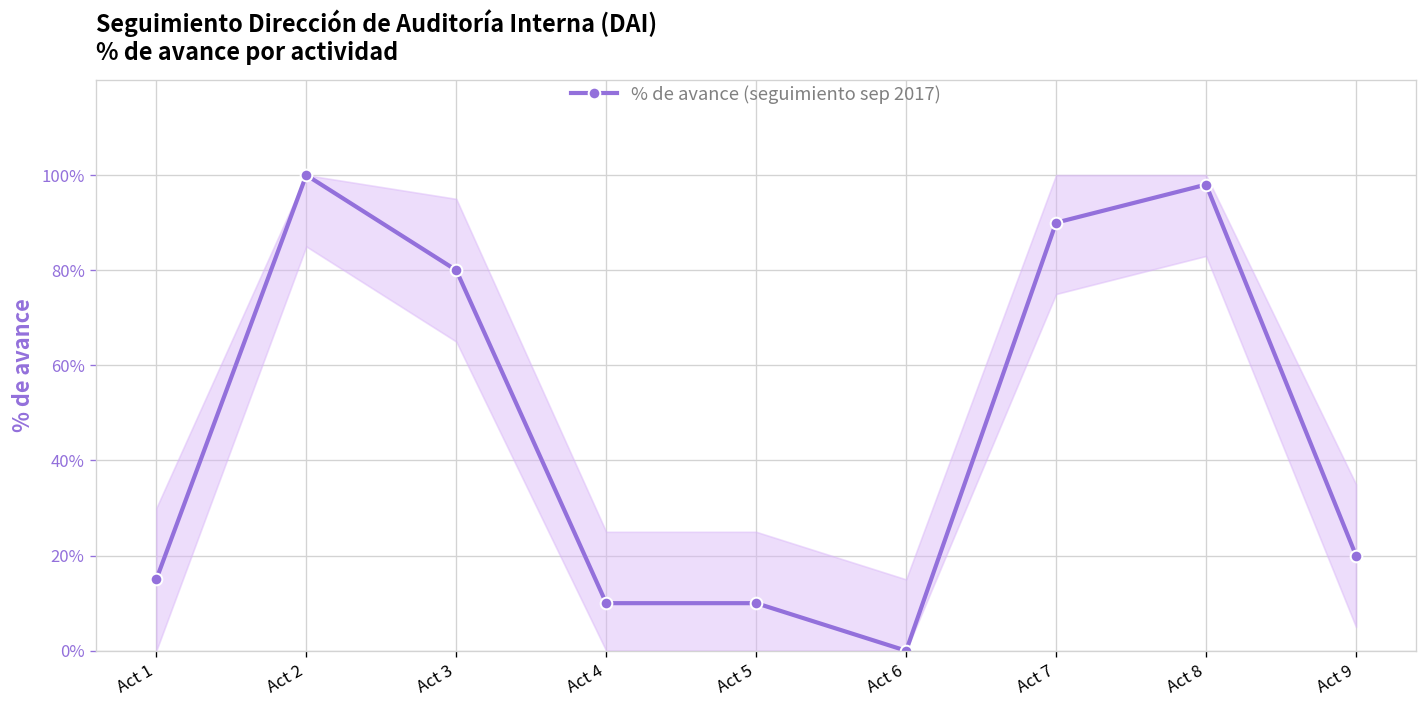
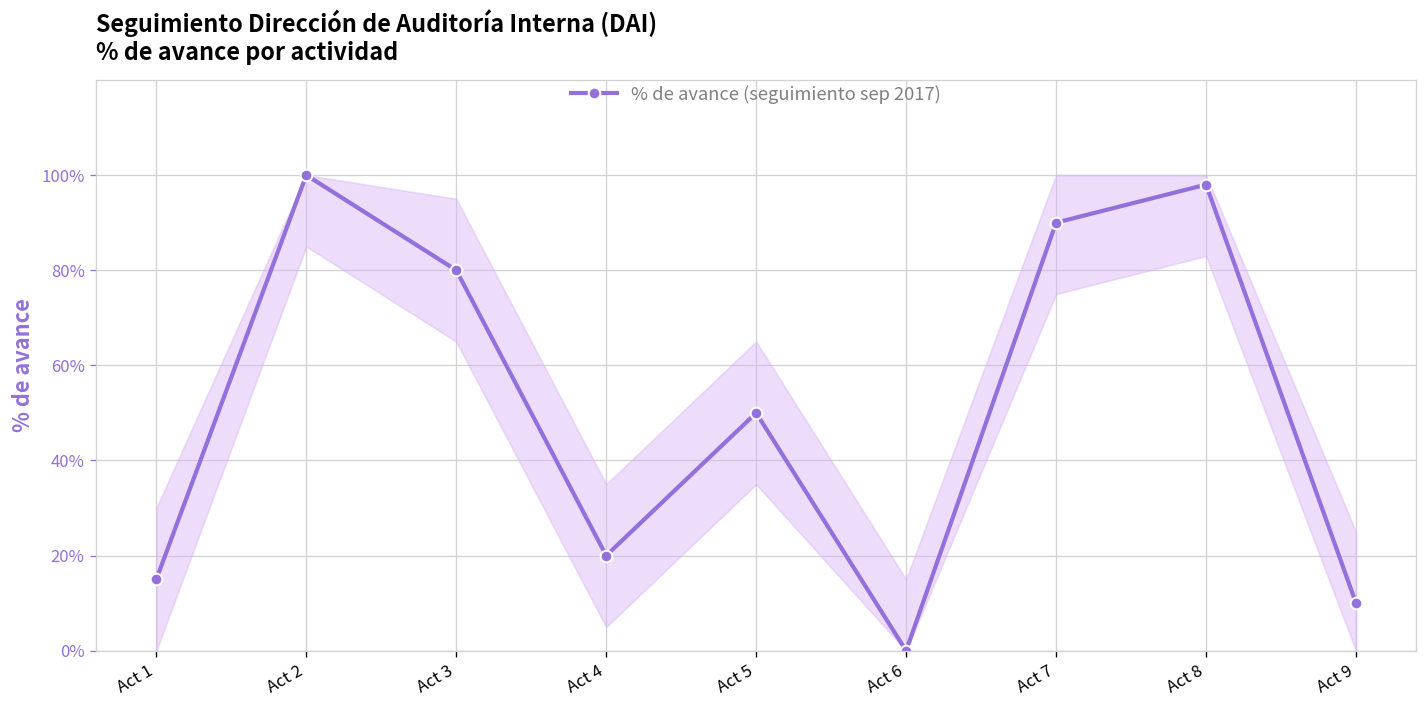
% de avance (seguimiento sep 2017), Act 4: 10% -> 20%
% de avance (seguimiento sep 2017), Act 5: 10% -> 50%
% de avance (seguimiento sep 2017), Act 9: 20% -> 10%
